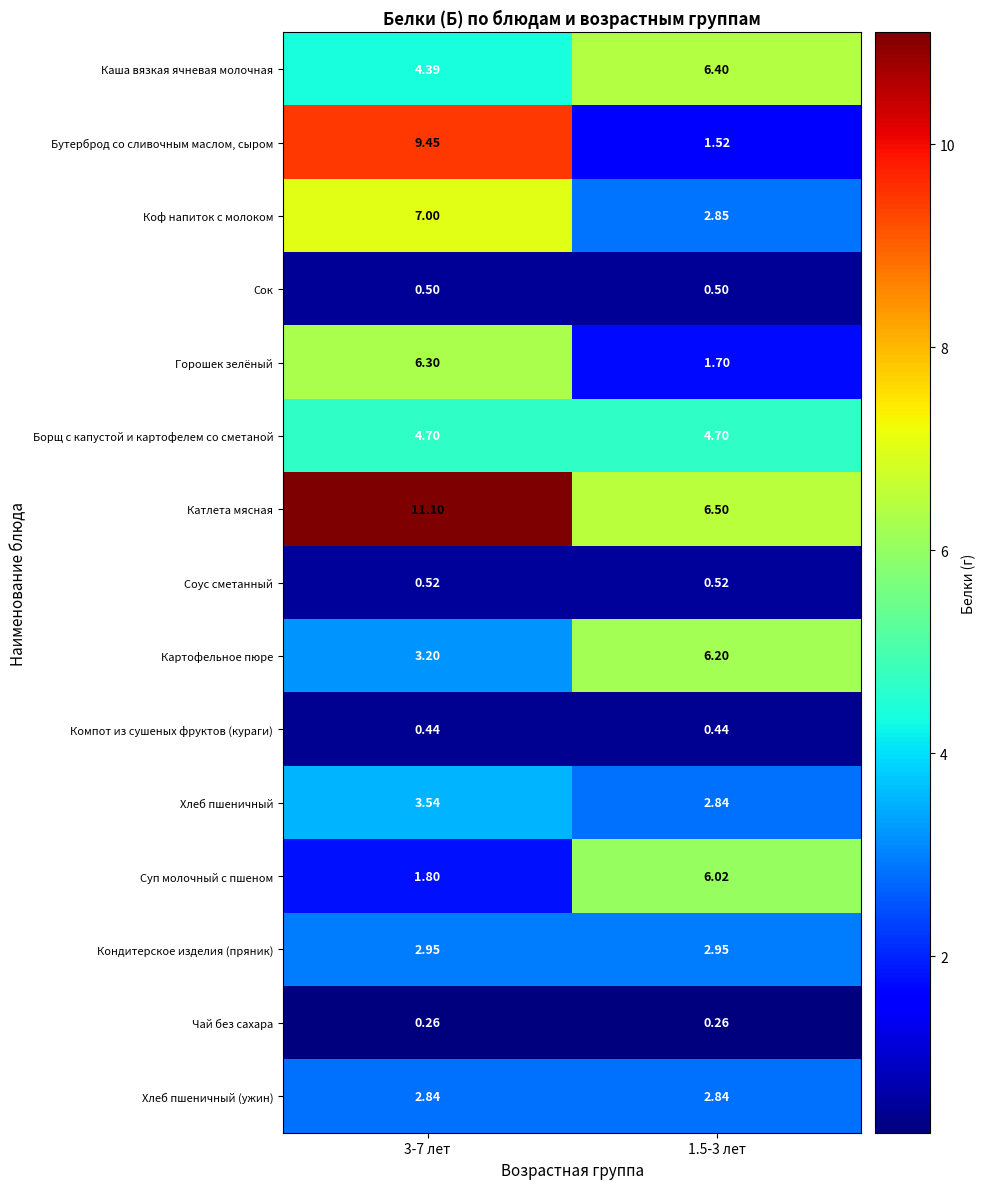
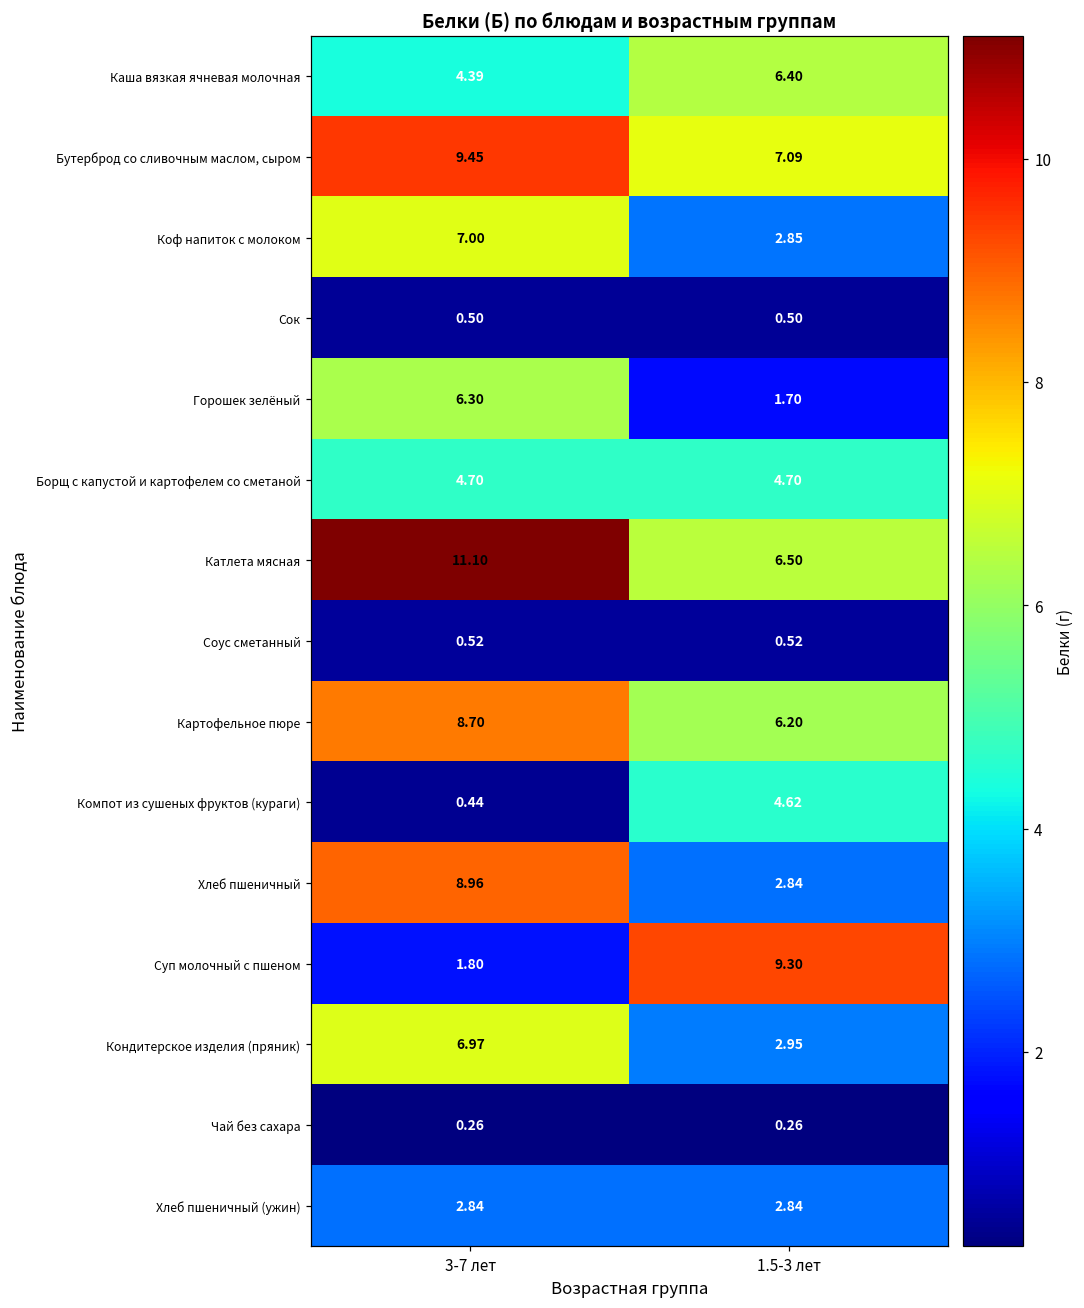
Бутерброд со сливочным маслом, сыром, 1.5-3 лет: 1.52 -> 7.09
Картофельное пюре, 3-7 лет: 3.20 -> 8.70
Компот из сушеных фруктов (кураги), 1.5-3 лет: 0.44 -> 4.62
Хлеб пшеничный, 3-7 лет: 3.54 -> 8.96
Суп молочный с пшеном, 1.5-3 лет: 6.02 -> 9.30
Кондитерское изделия (пряник), 3-7 лет: 2.95 -> 6.97
